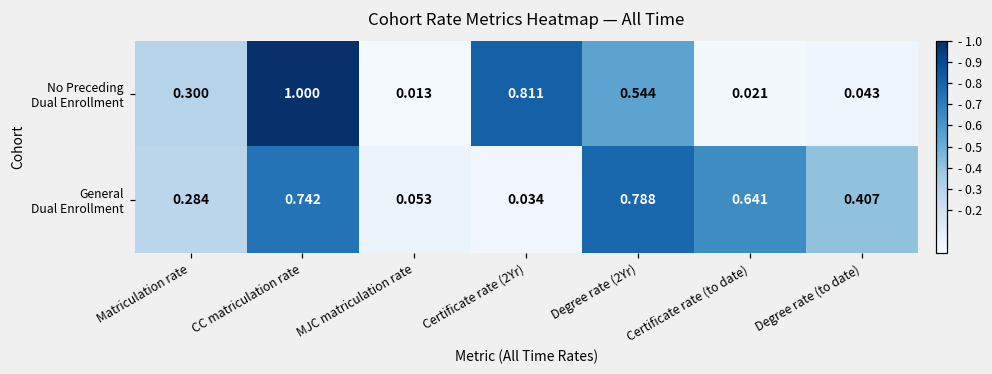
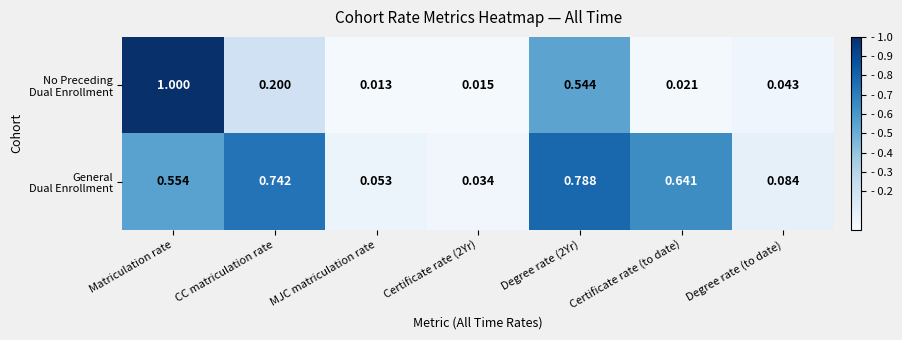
No Preceding Dual Enrollment, Matriculation rate: 0.300 -> 1.000
No Preceding Dual Enrollment, CC matriculation rate: 1.000 -> 0.200
No Preceding Dual Enrollment, Certificate rate (2Yr): 0.811 -> 0.015
General Dual Enrollment, Matriculation rate: 0.284 -> 0.554
General Dual Enrollment, Degree rate (to date): 0.407 -> 0.084
